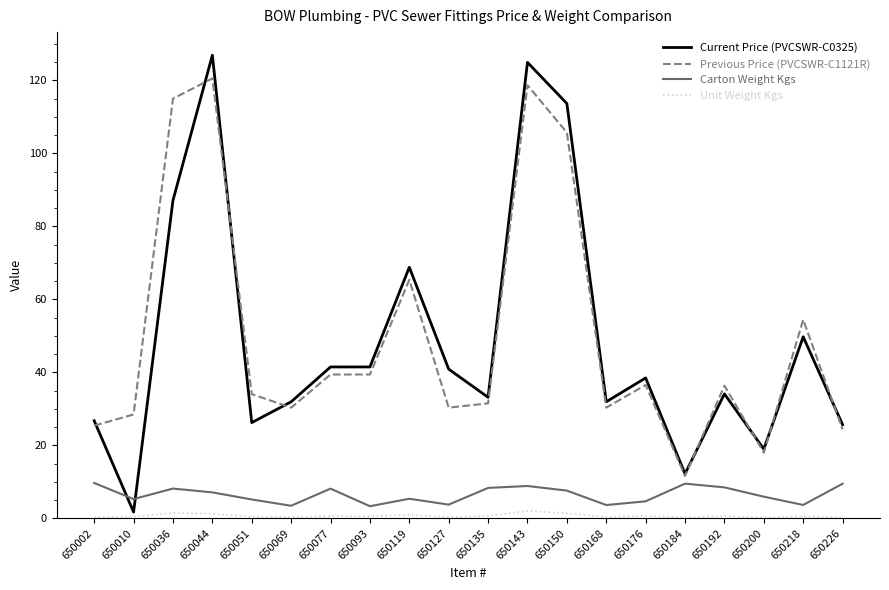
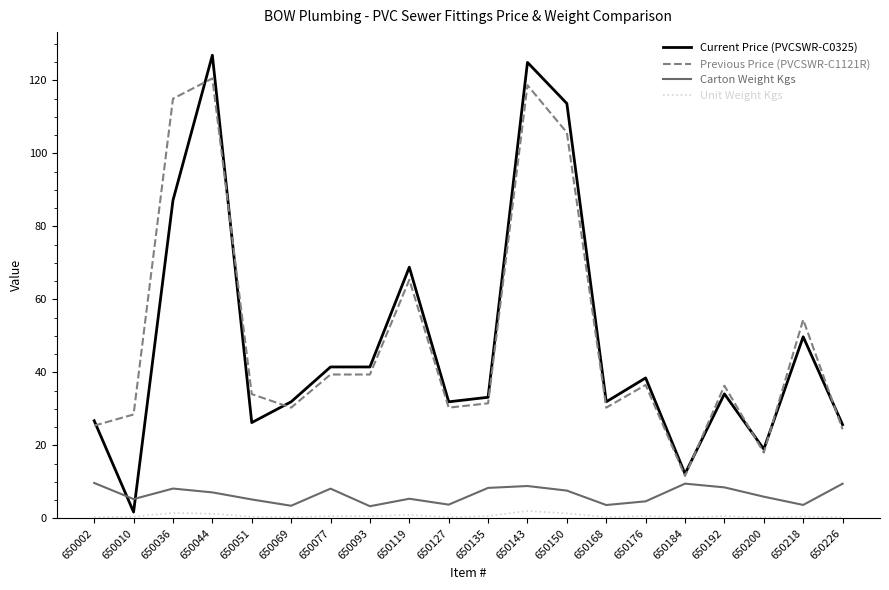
Current Price (PVCSWR-C0325), 650127: 41 -> 32
